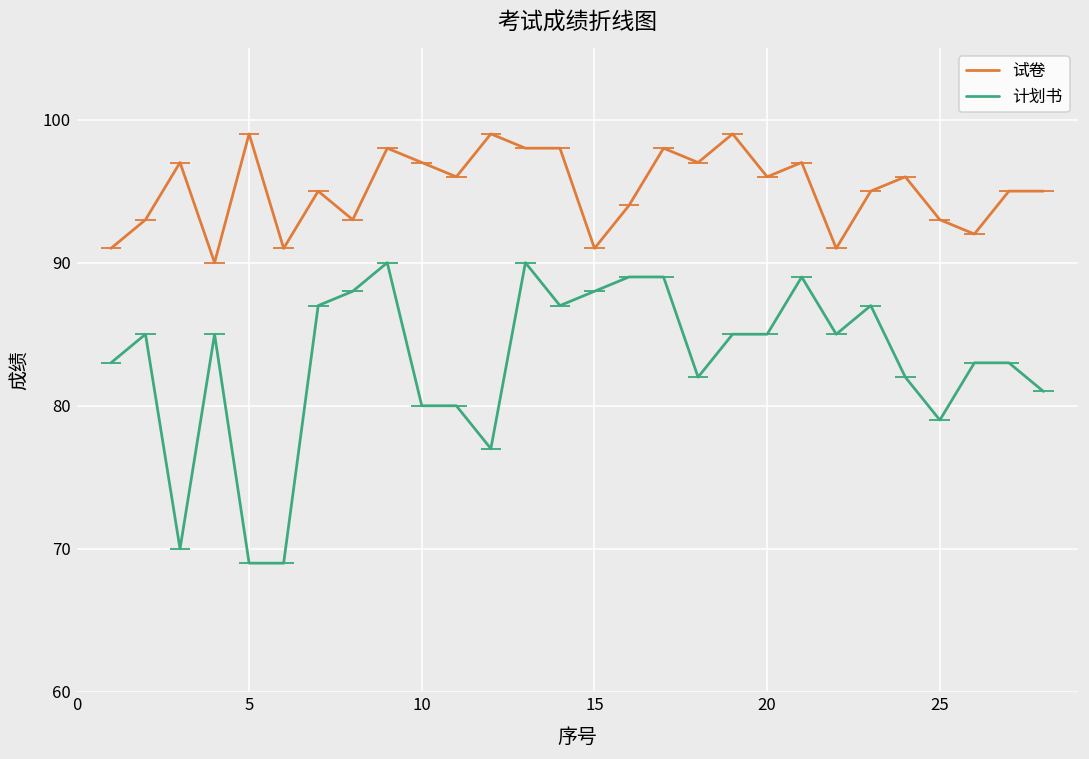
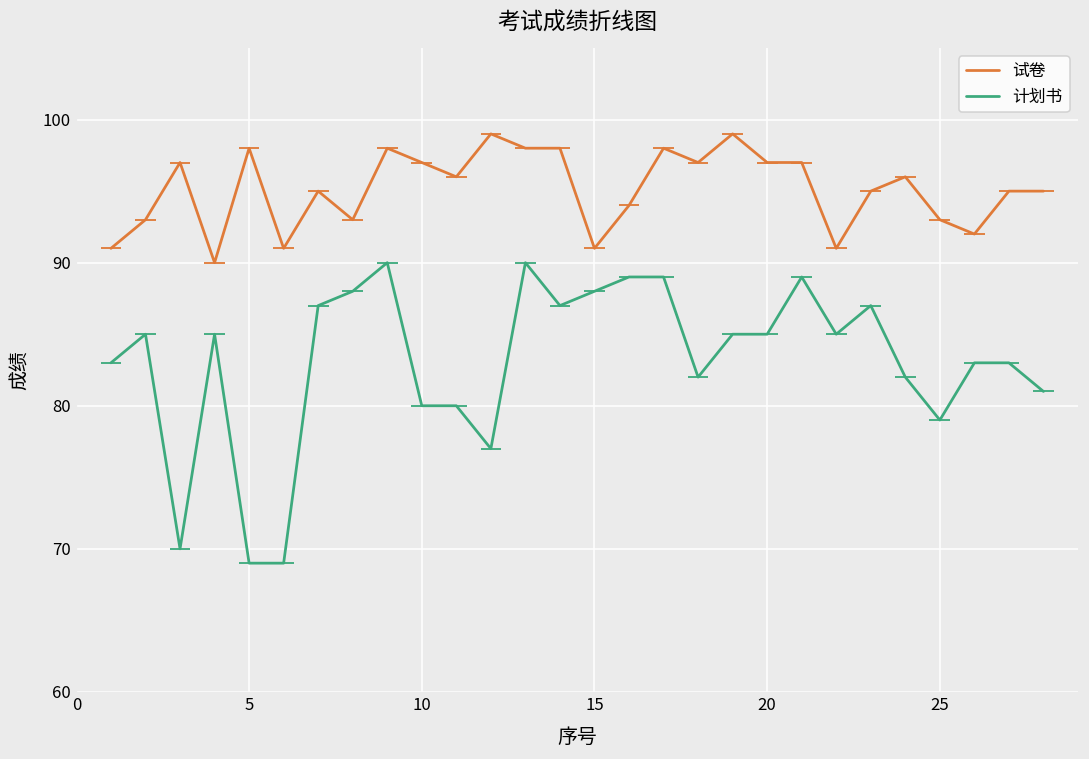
试卷, 5: 99 -> 98
试卷, 20: 96 -> 97
